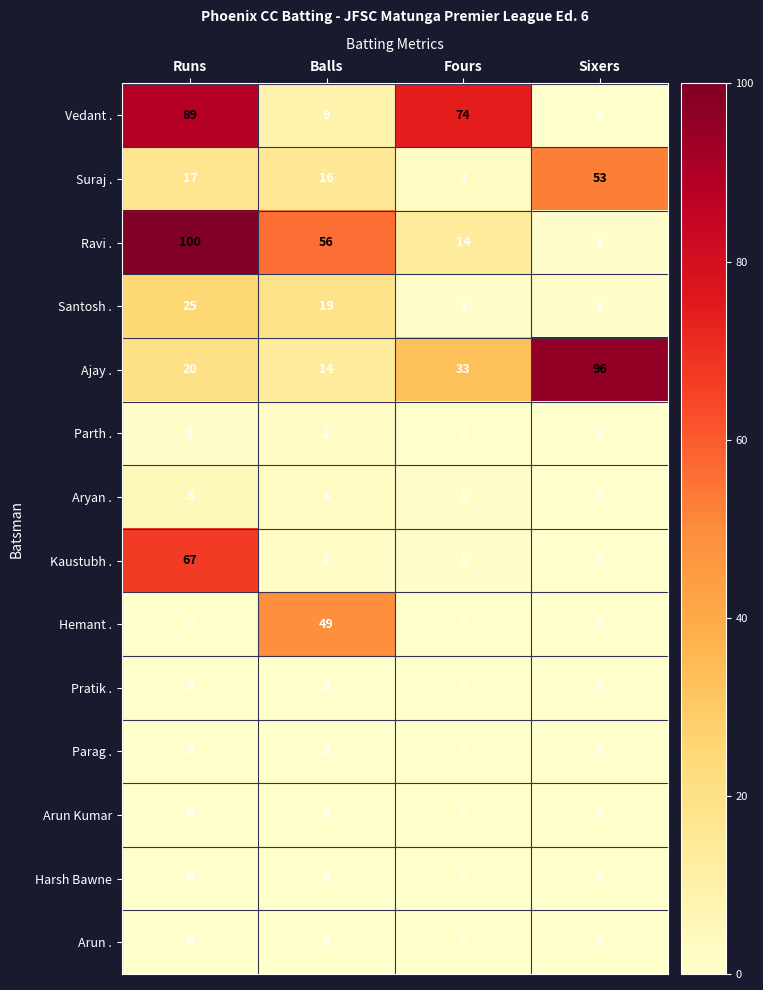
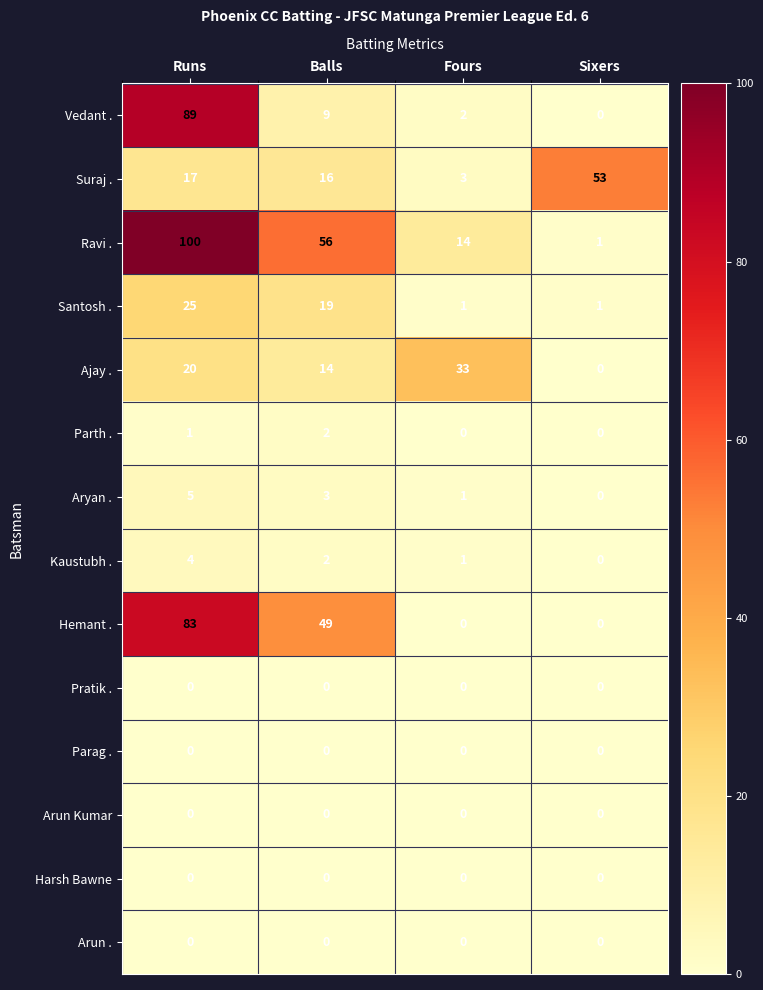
Vedant ., Fours: 74 -> 2
Ajay ., Sixers: 96 -> 0
Kaustubh ., Runs: 67 -> 4
Hemant ., Runs: 0 -> 83
